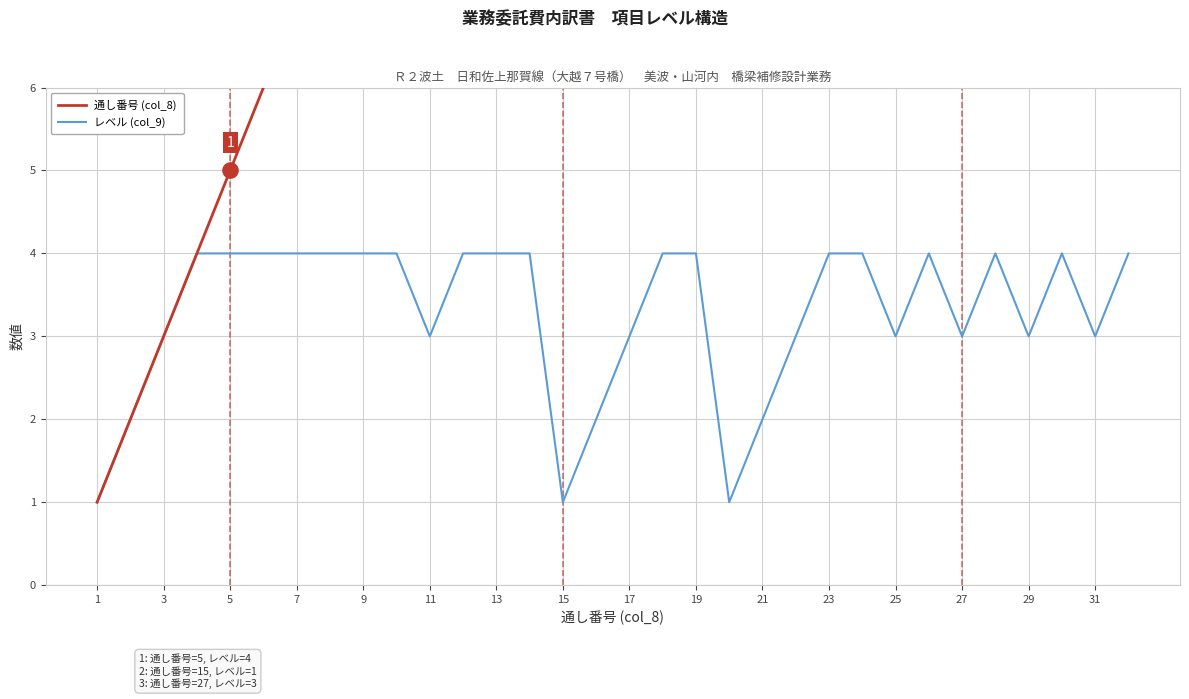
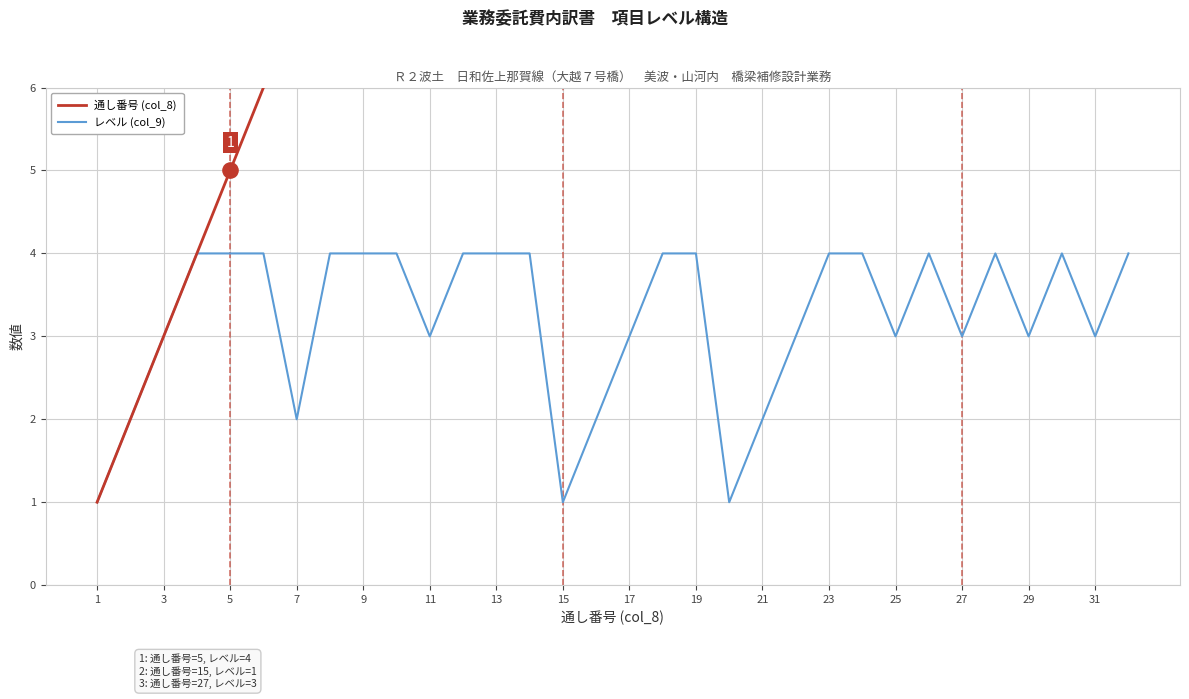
レベル (col_9), 7: 4 -> 2
